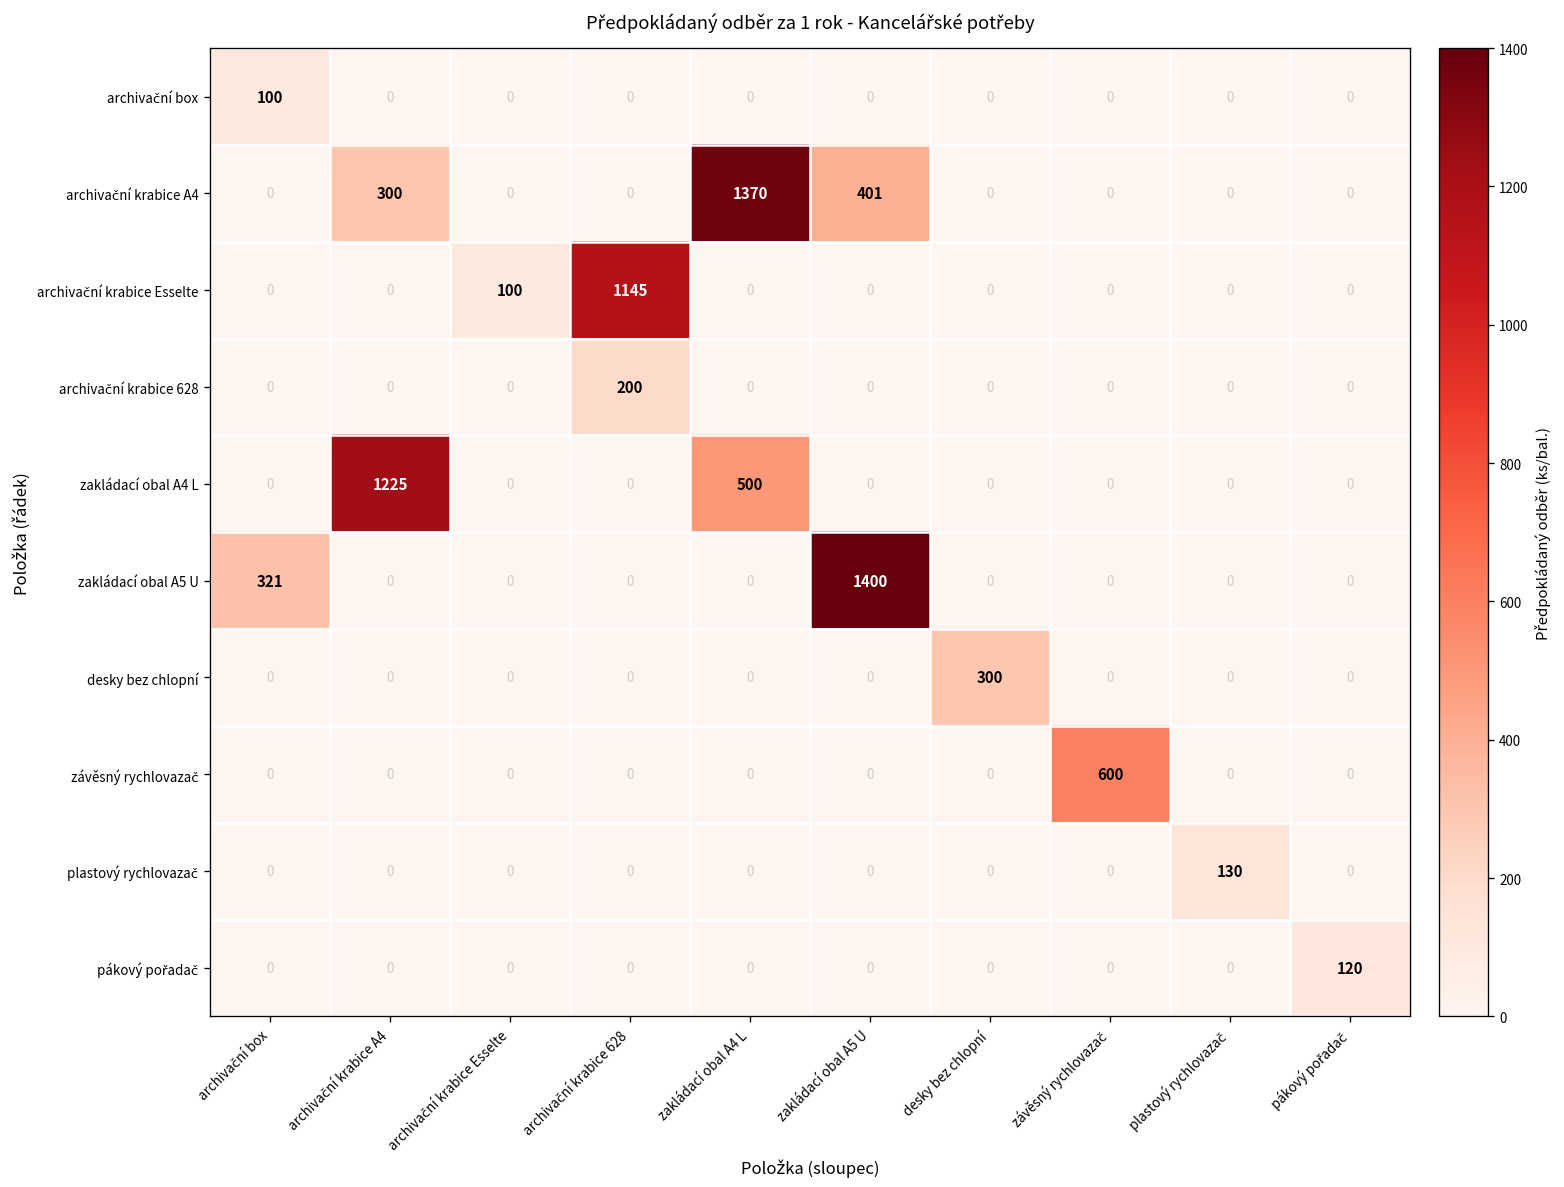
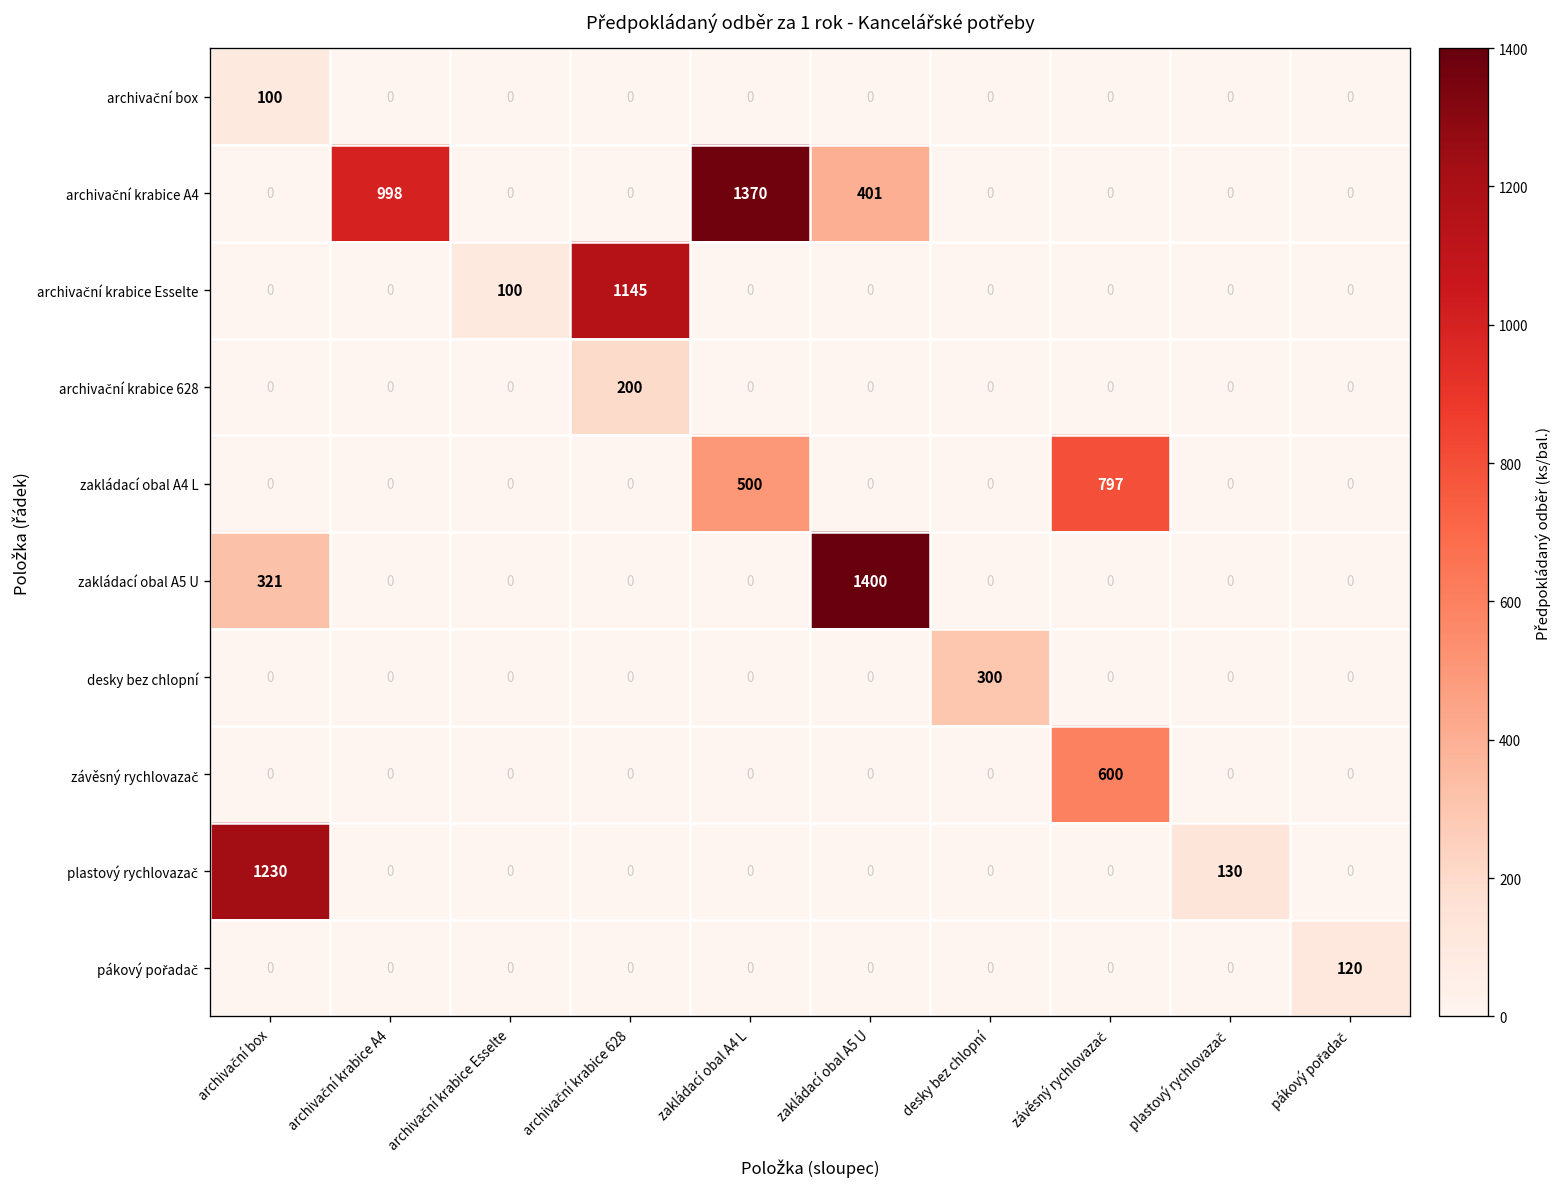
archivační krabice A4, archivační krabice A4: 300 -> 998
zakládací obal A4 L, archivační krabice A4: 1225 -> 0
zakládací obal A4 L, závěsný rychlovazač: 0 -> 797
plastový rychlovazač, archivační box: 0 -> 1230
